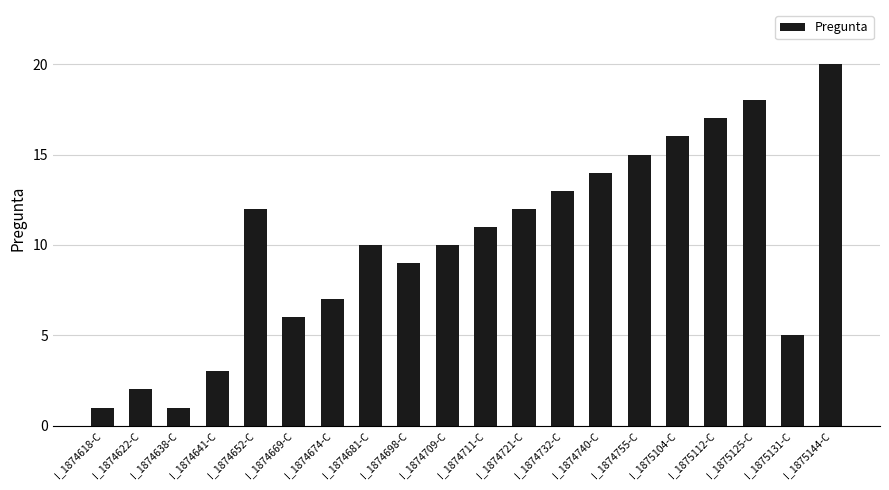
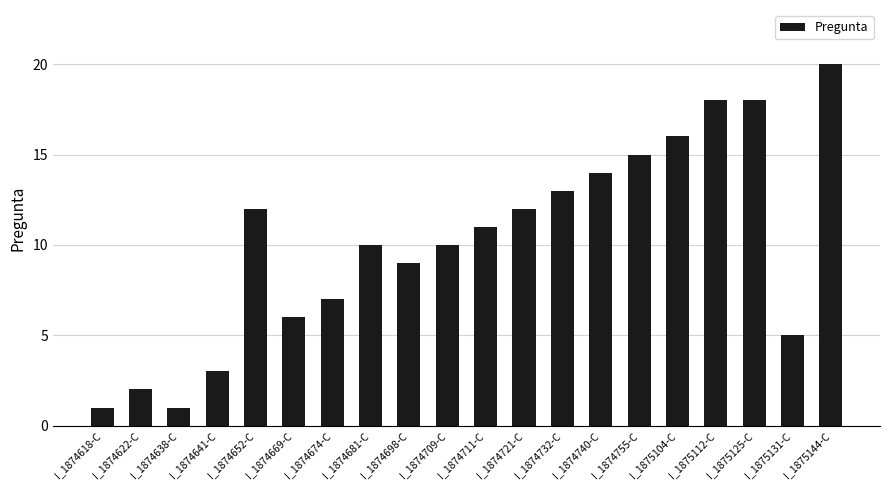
I_1875112-C: 17 -> 18
